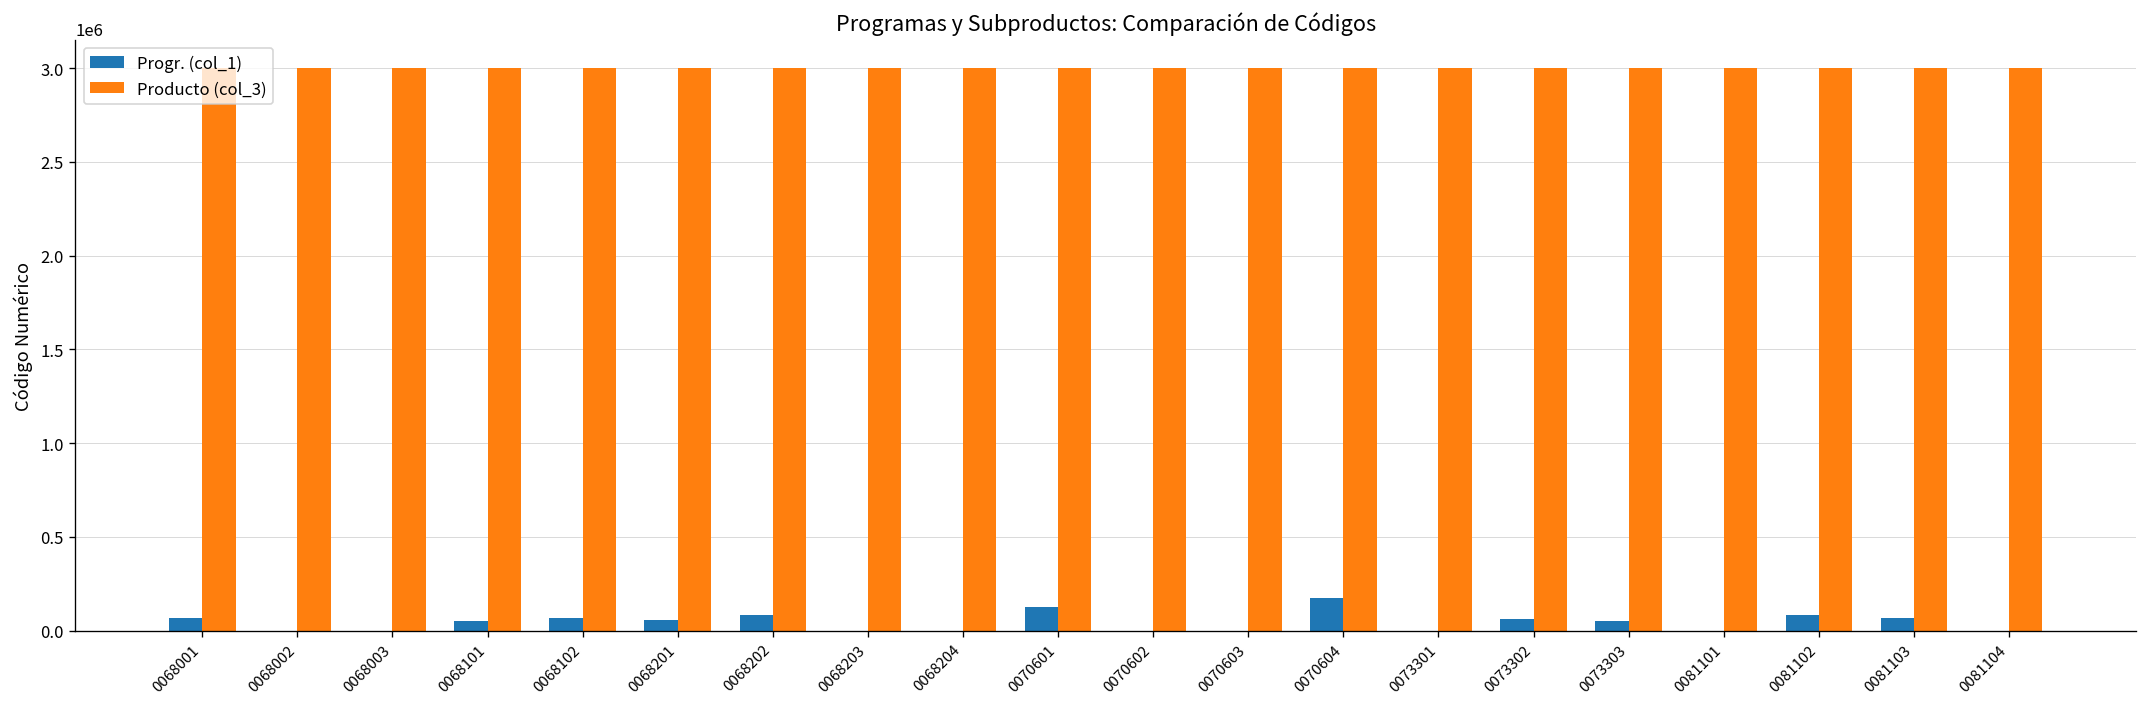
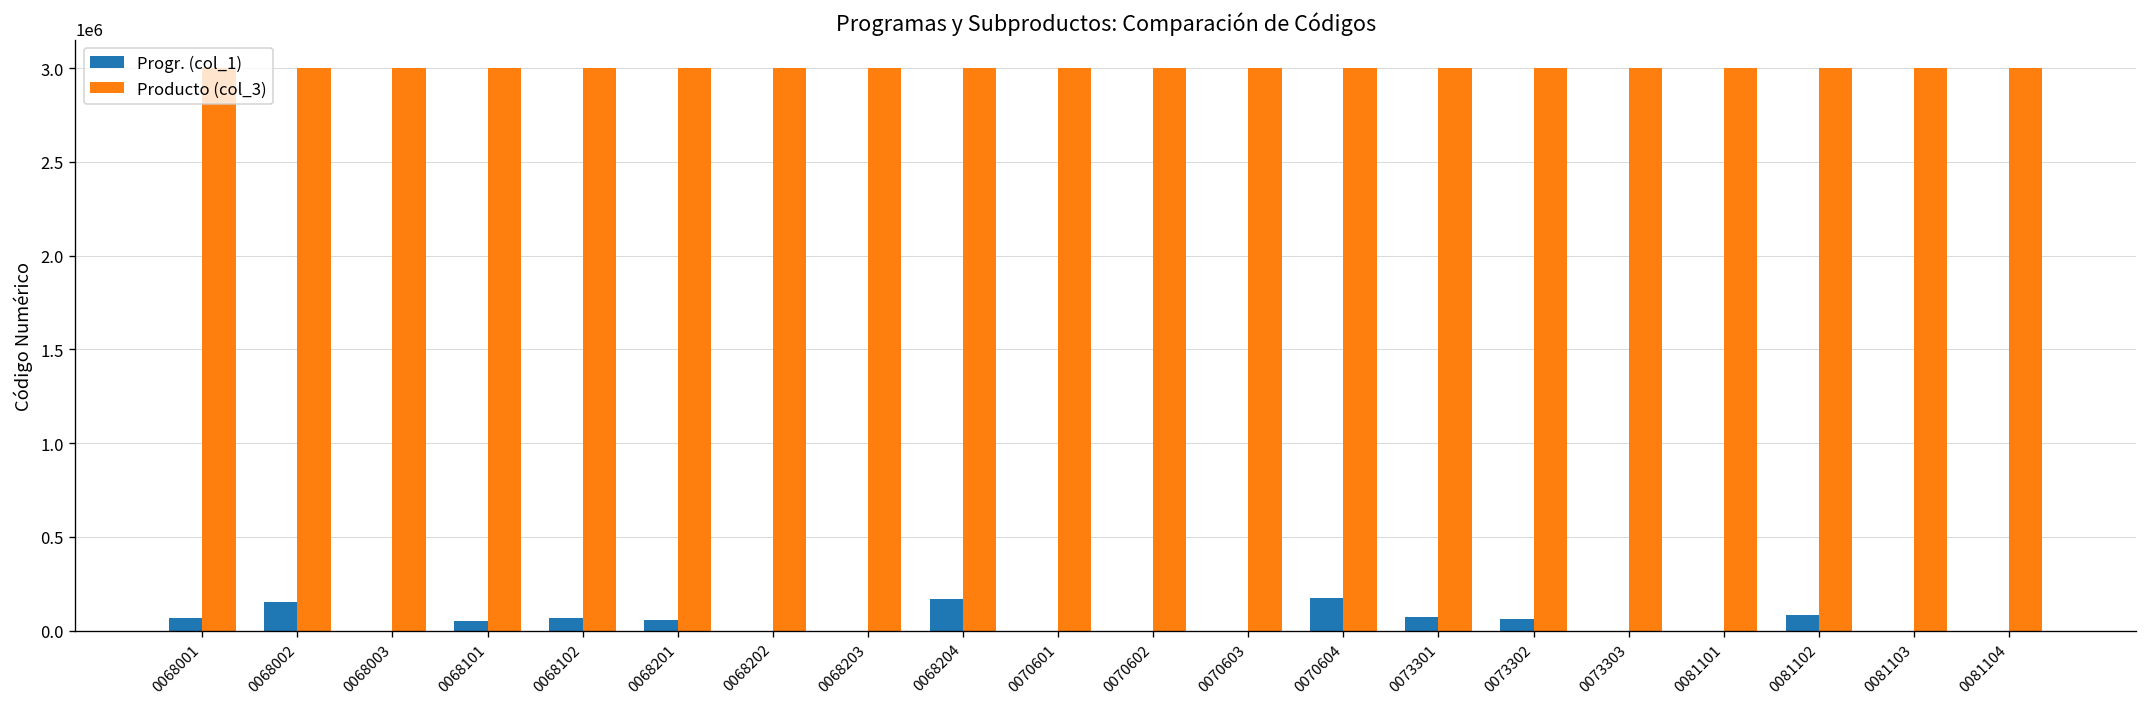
Progr. (col_1), 0068002: 0 -> 150000
Progr. (col_1), 0068202: 80000 -> 0
Progr. (col_1), 0068204: 0 -> 170000
Progr. (col_1), 0070601: 130000 -> 0
Progr. (col_1), 0073301: 0 -> 80000
Progr. (col_1), 0073303: 50000 -> 0
Progr. (col_1), 0081103: 70000 -> 0
